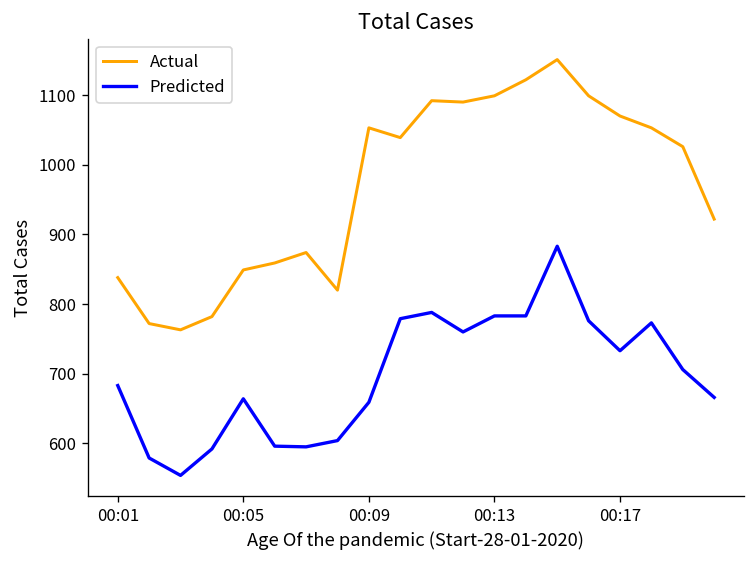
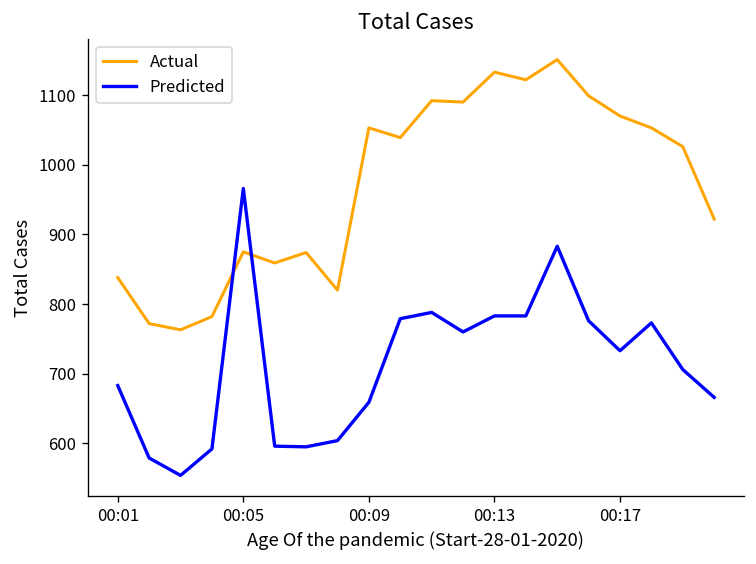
Actual, 00:05: 850 -> 880
Predicted, 00:05: 660 -> 970
Actual, 00:13: 1100 -> 1130
